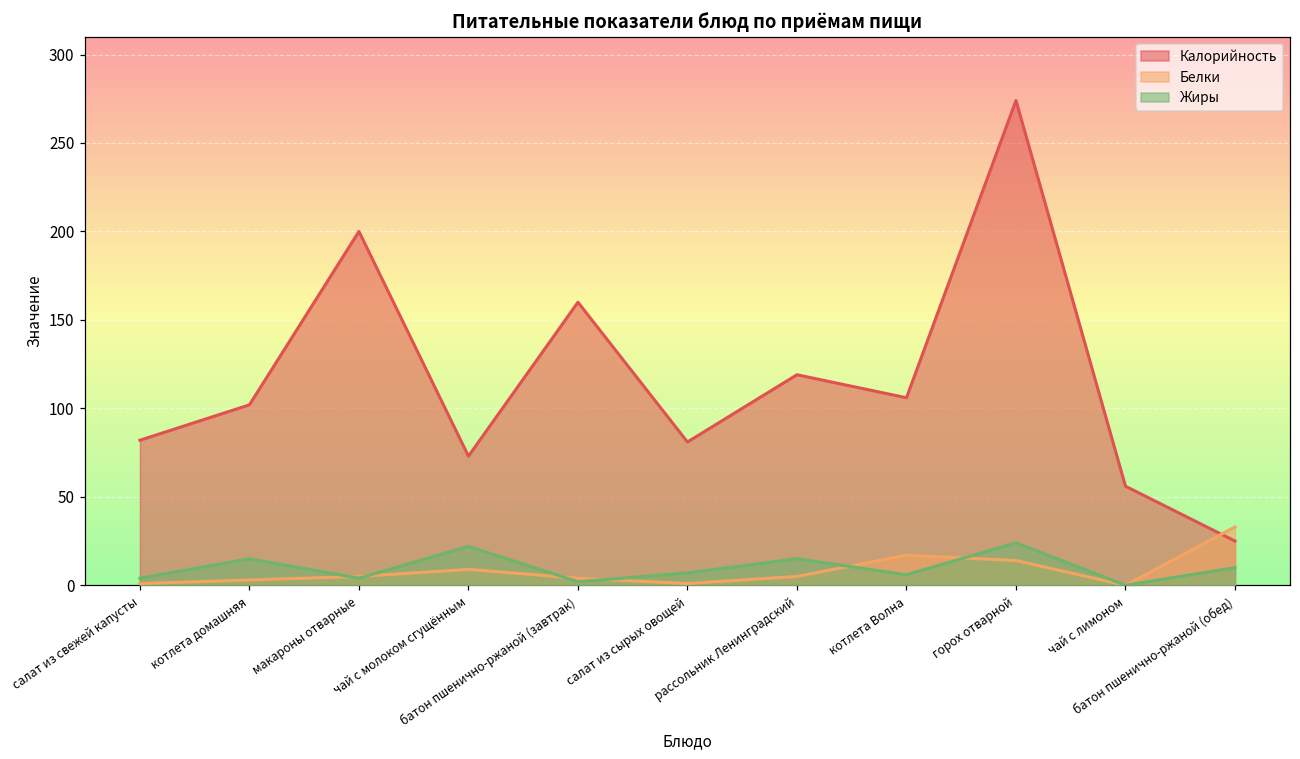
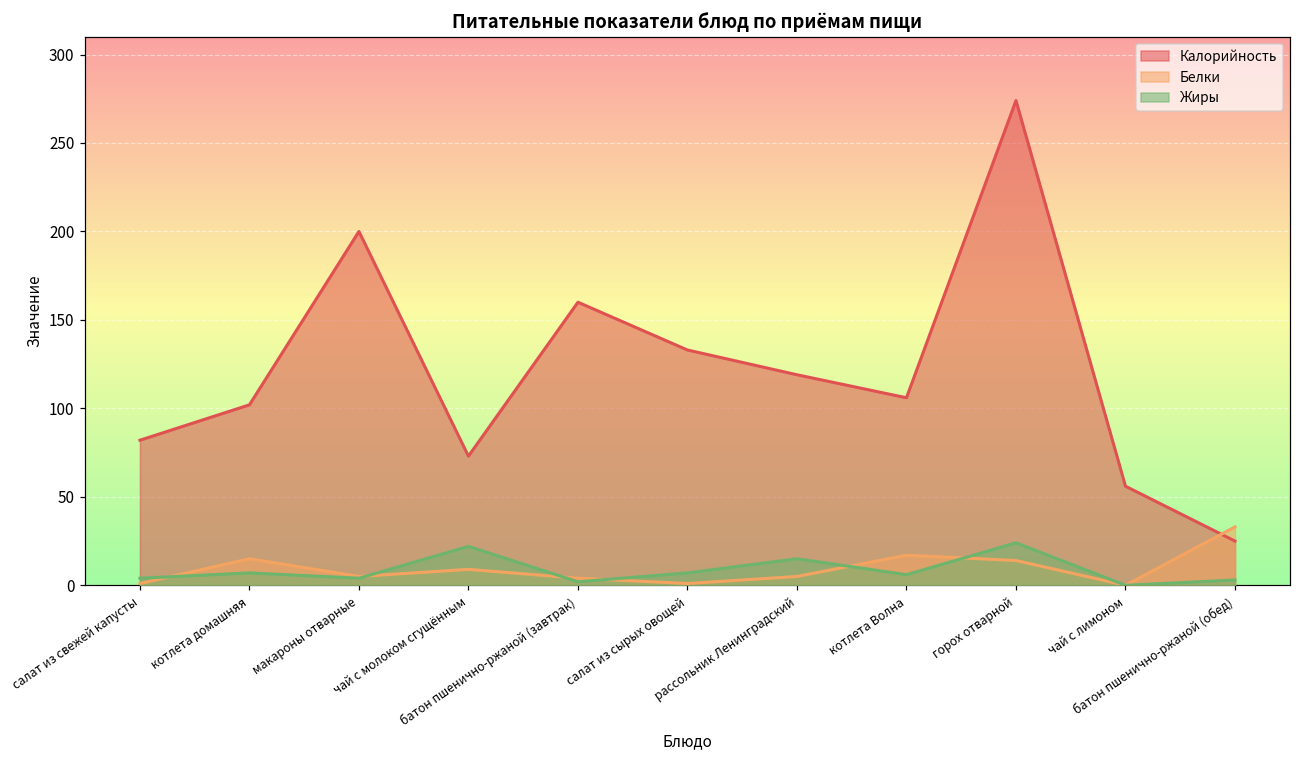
Белки, котлета домашняя: 3 -> 15
Жиры, котлета домашняя: 15 -> 7
Калорийность, салат из сырых овощей: 81 -> 133
Жиры, батон пшенично-ржаной (обед): 10 -> 3
